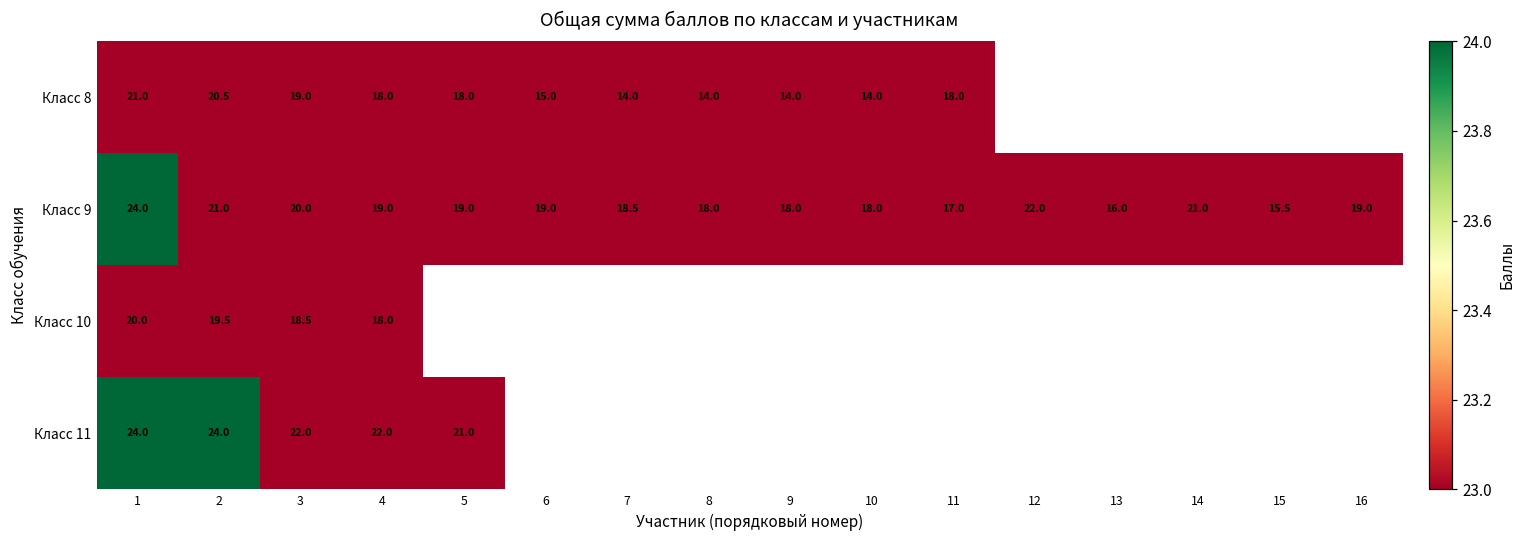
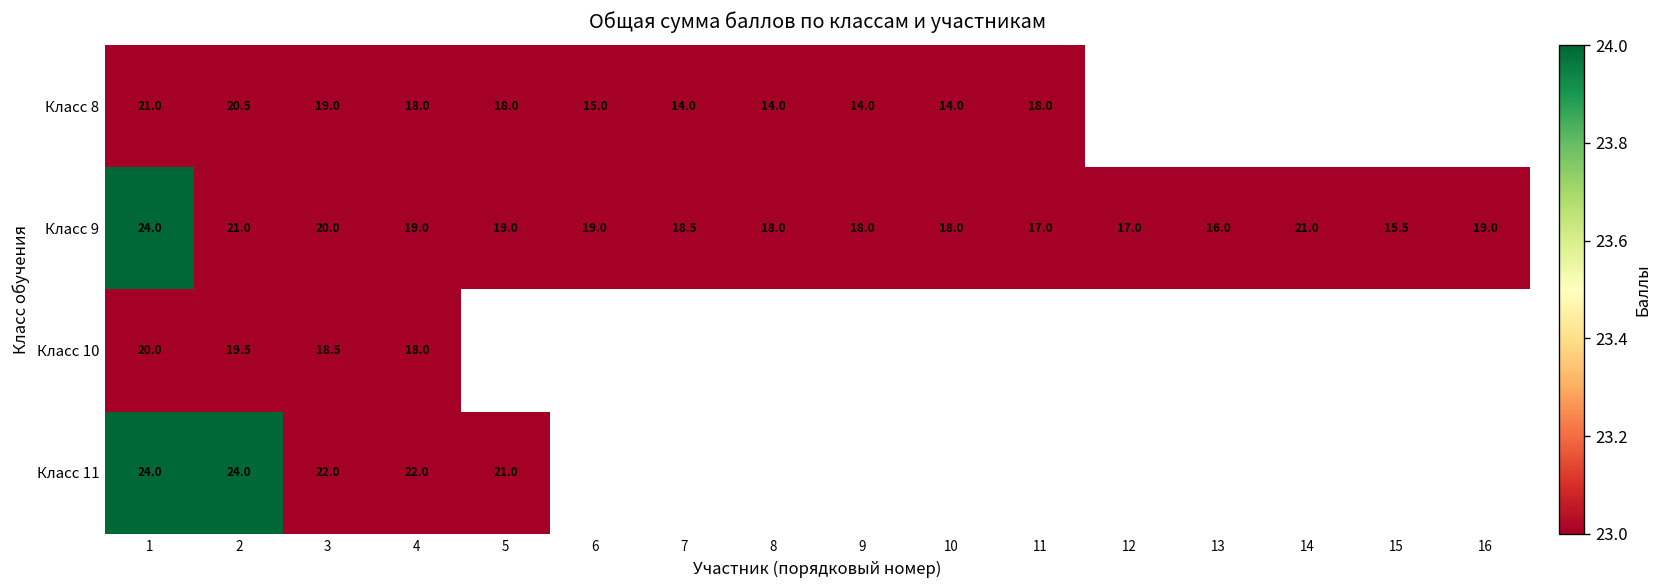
Класс 9, 12: 22.0 -> 17.0
